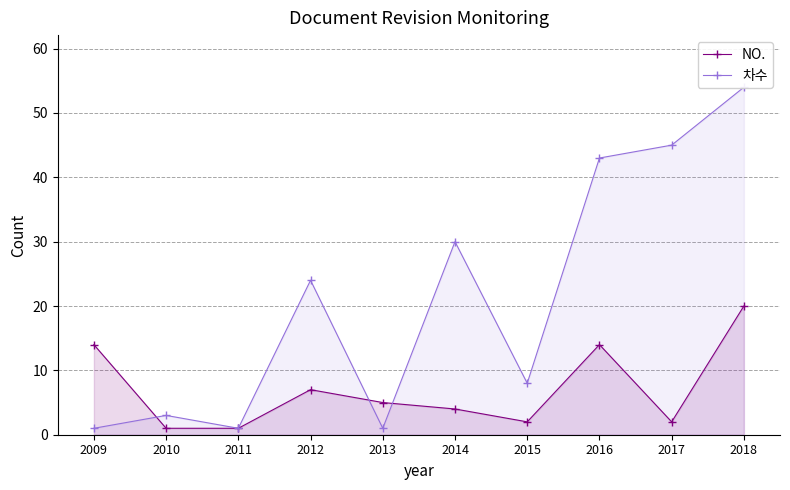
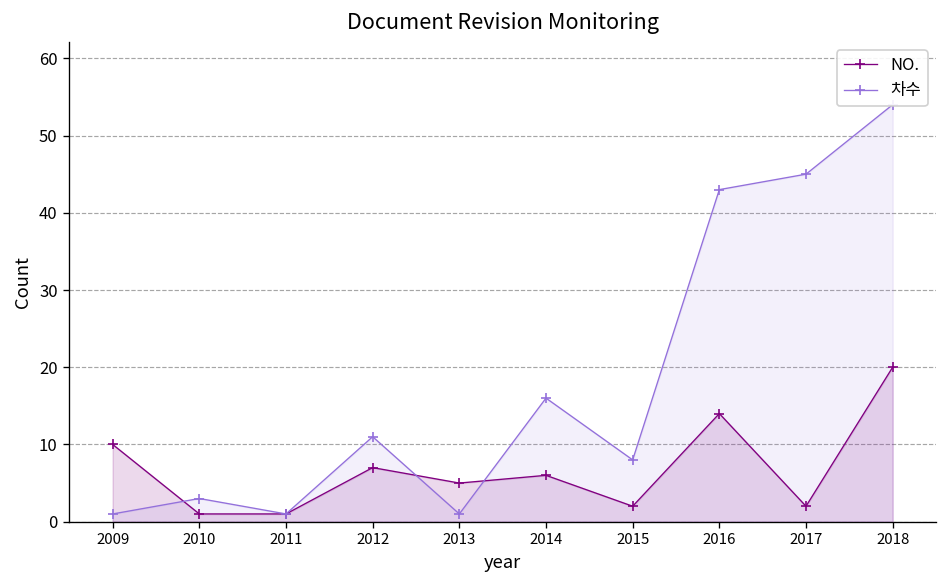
NO., 2009: 14 -> 10
차수, 2012: 24 -> 11
NO., 2014: 4 -> 6
차수, 2014: 30 -> 16
